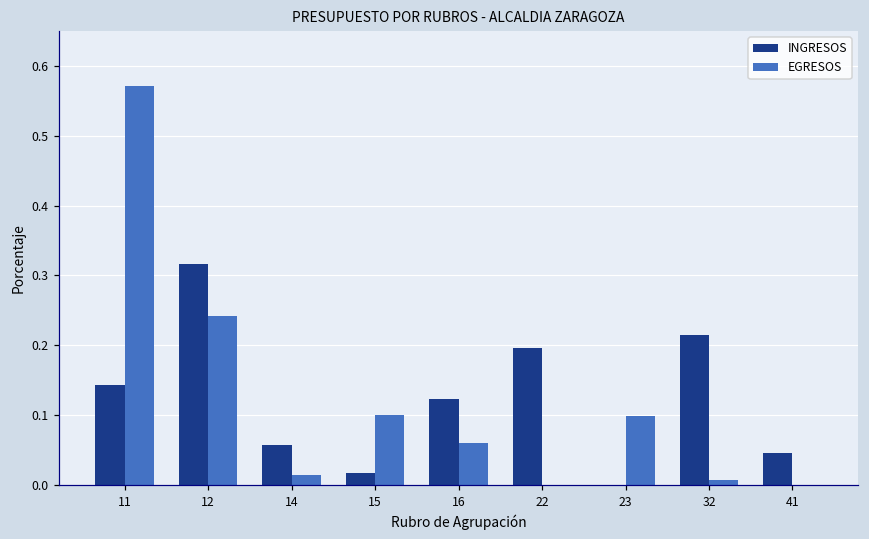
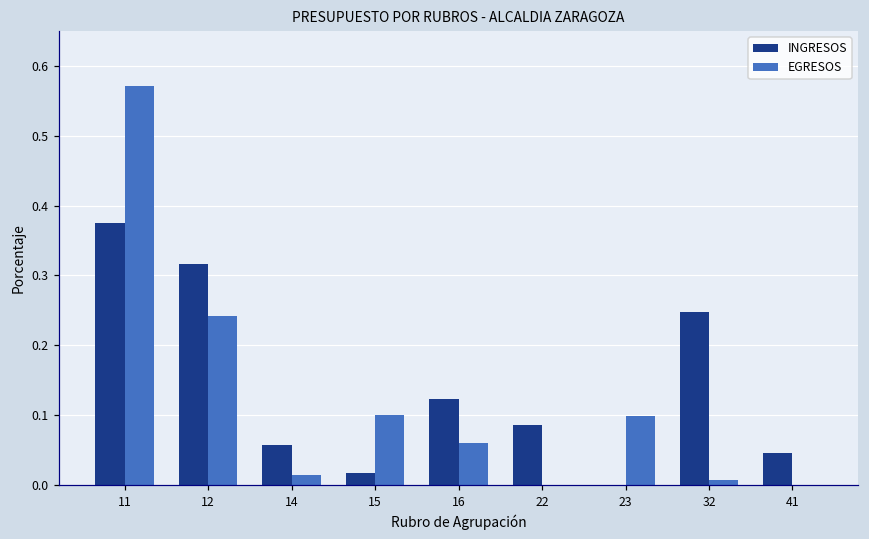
INGRESOS, 11: 0.14 -> 0.37
INGRESOS, 22: 0.20 -> 0.09
INGRESOS, 32: 0.21 -> 0.25
